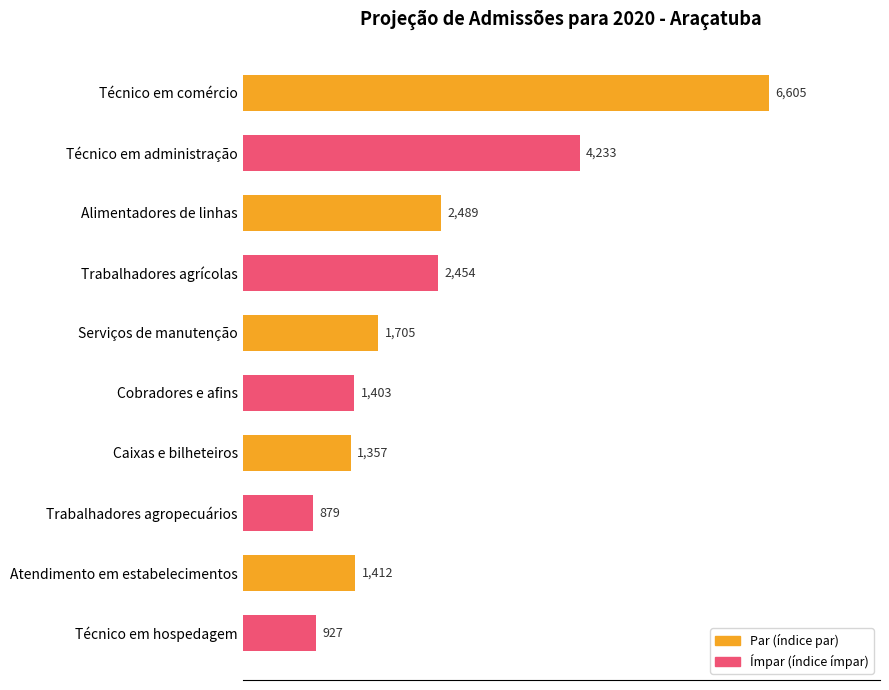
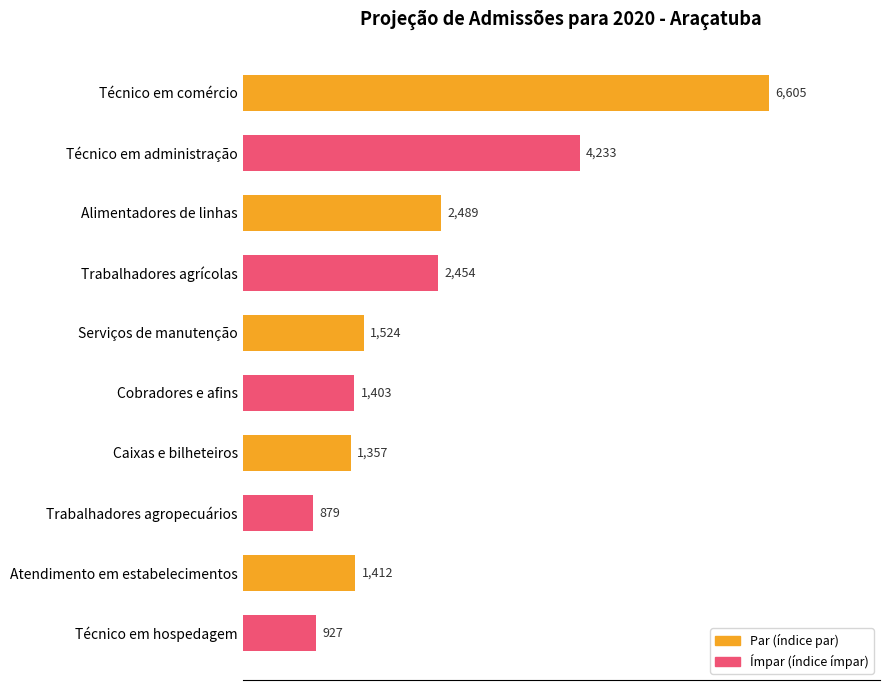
Serviços de manutenção: 1,705 -> 1,524
